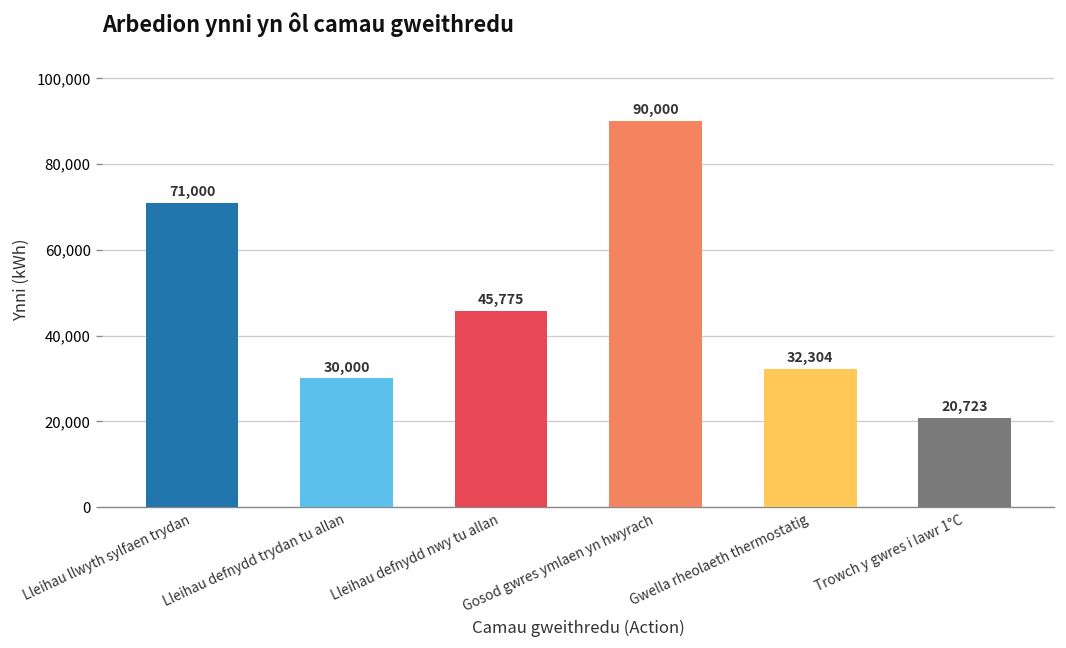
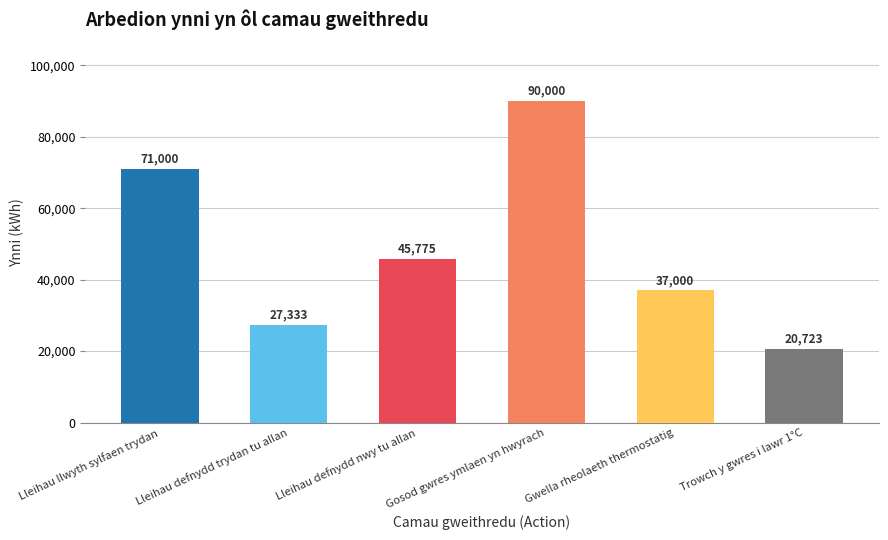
Lleihau defnydd trydan tu allan: 30,000 -> 27,333
Gwella rheolaeth thermostatig: 32,304 -> 37,000
